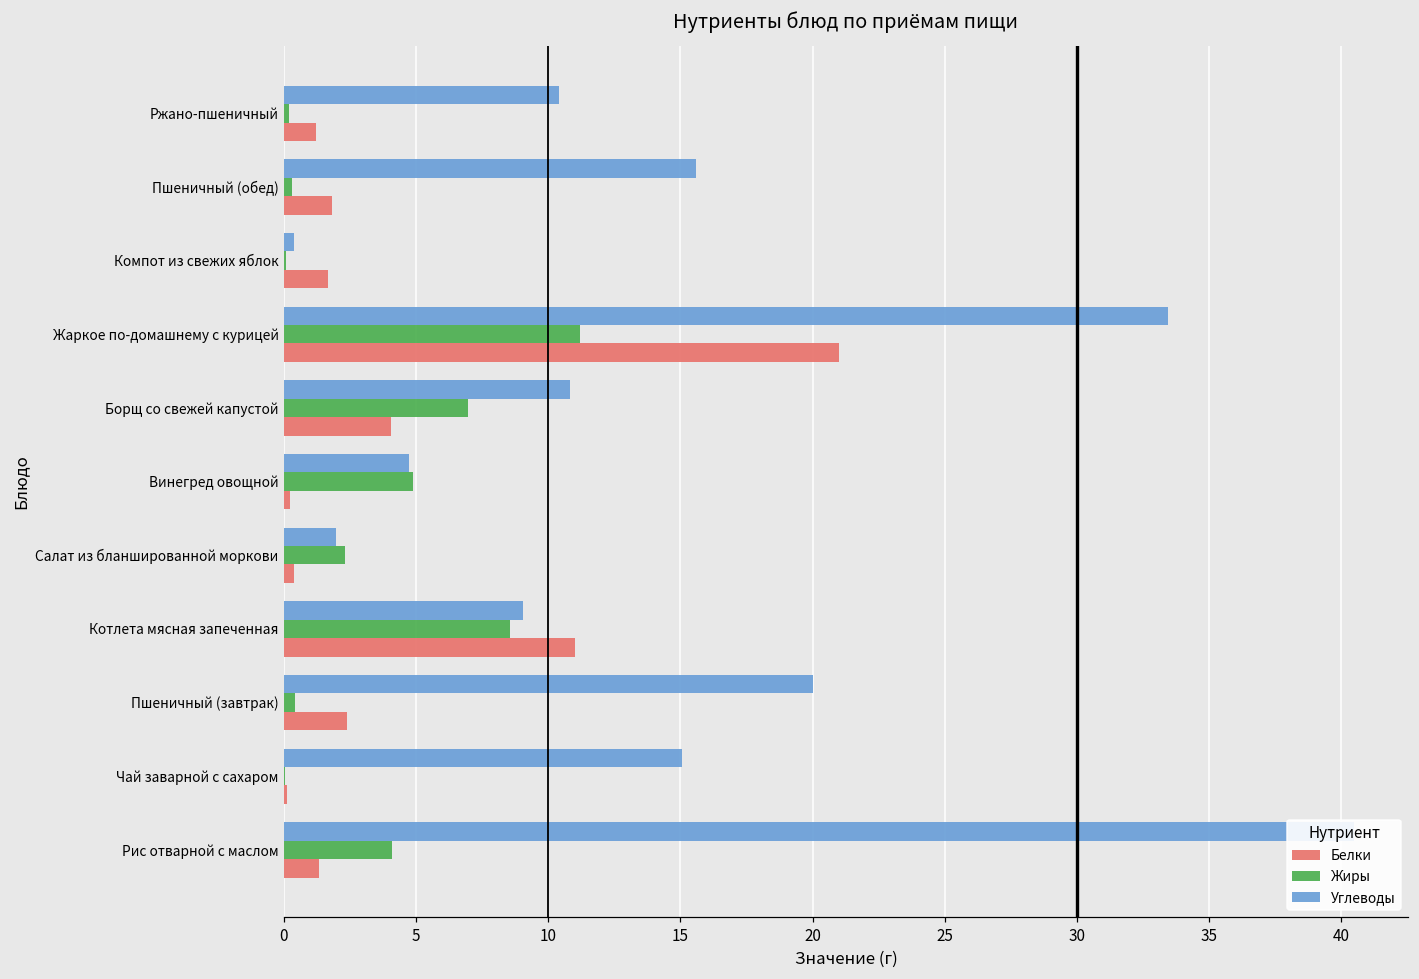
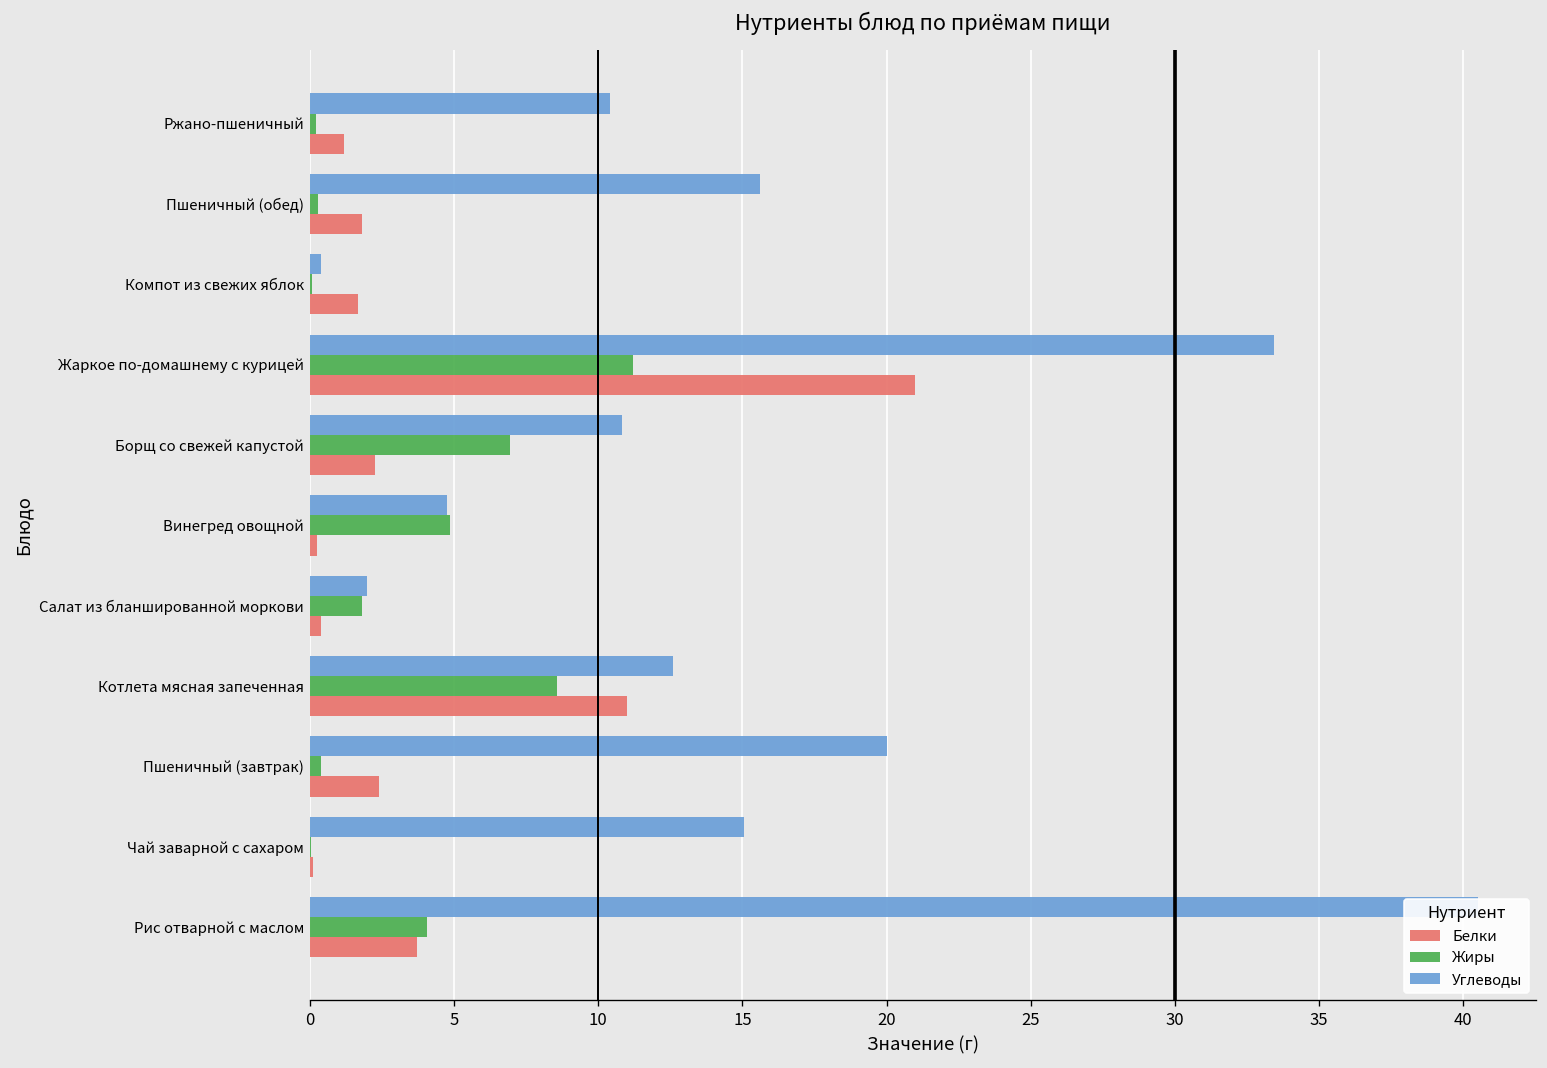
Белки, Борщ со свежей капустой: 4.1 -> 2.3
Жиры, Салат из бланшированной моркови: 2.3 -> 1.8
Углеводы, Котлета мясная запеченная: 9.0 -> 12.6
Белки, Рис отварной с маслом: 1.3 -> 3.7
